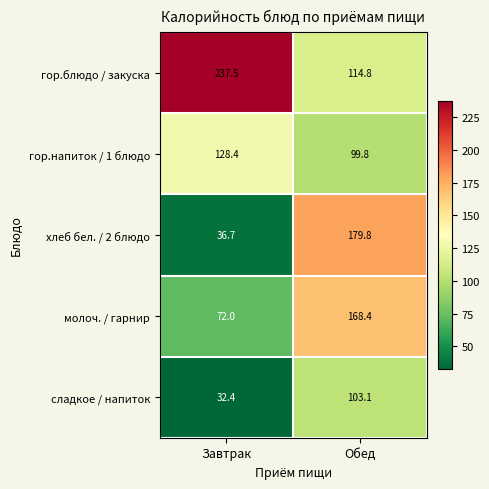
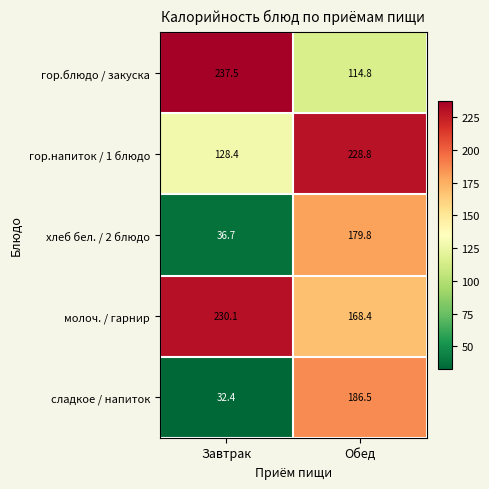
гор.напиток / 1 блюдо, Обед: 99.8 -> 228.8
молоч. / гарнир, Завтрак: 72.0 -> 230.1
сладкое / напиток, Обед: 103.1 -> 186.5
